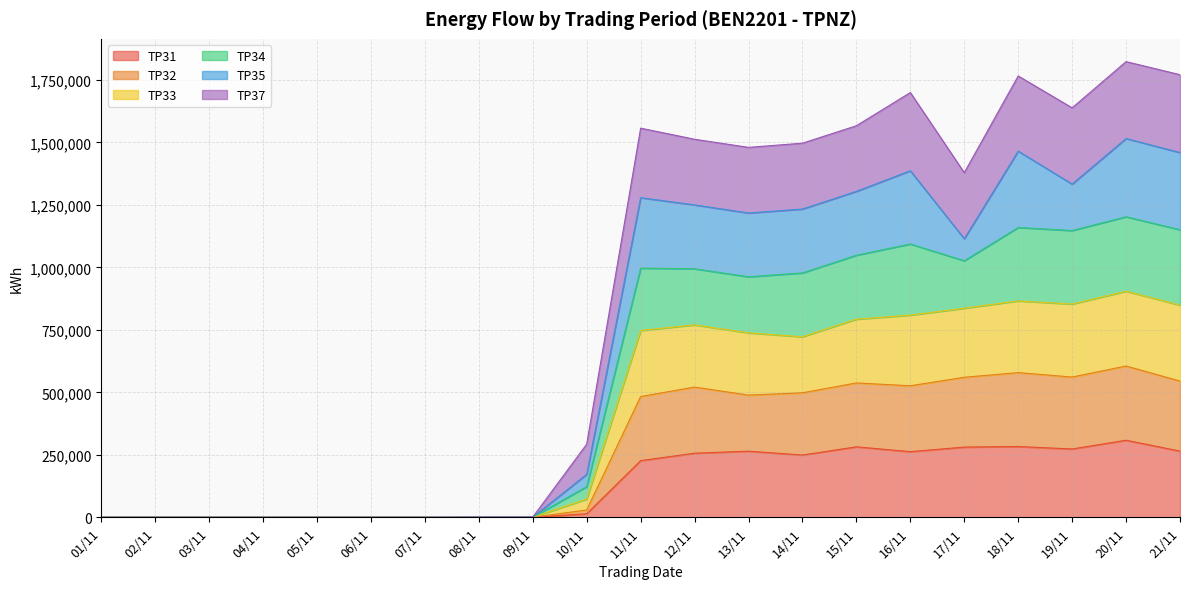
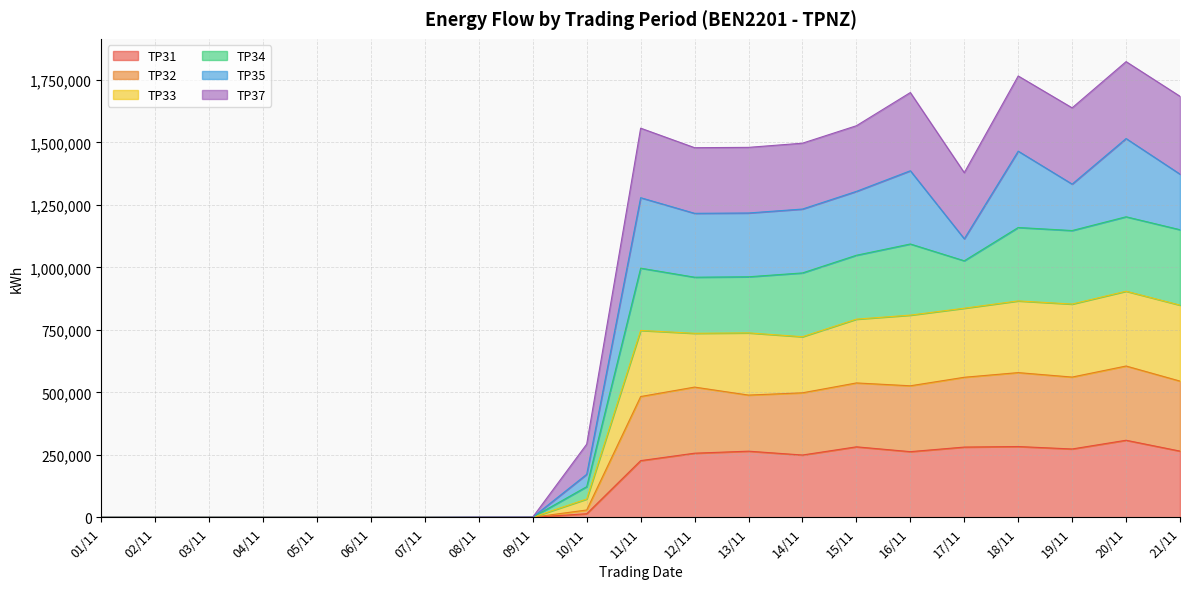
TP33, 12/11: 250,000 -> 220,000
TP35, 21/11: 310,000 -> 220,000
